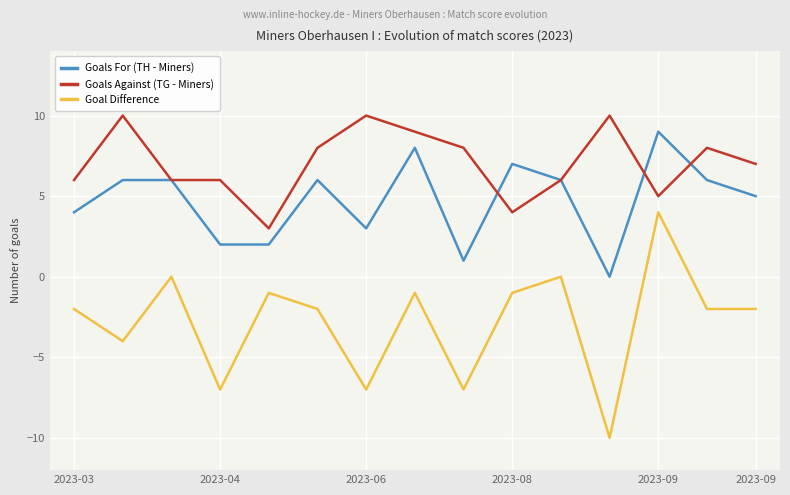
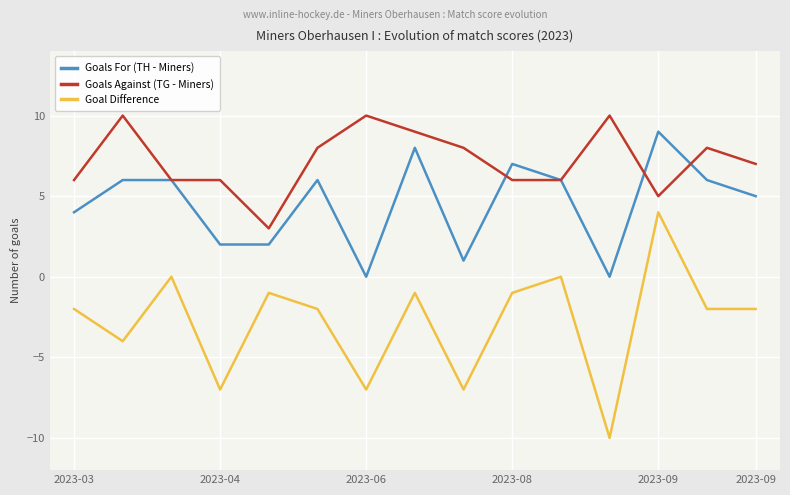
Goals For (TH - Miners), 2023-06: 3 -> 0
Goals Against (TG - Miners), 2023-08: 4 -> 6
